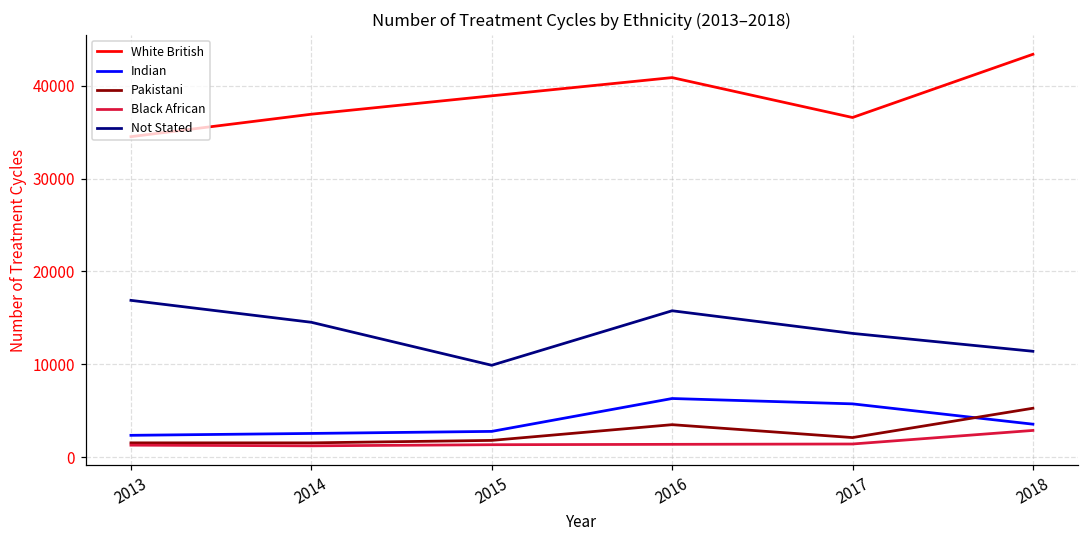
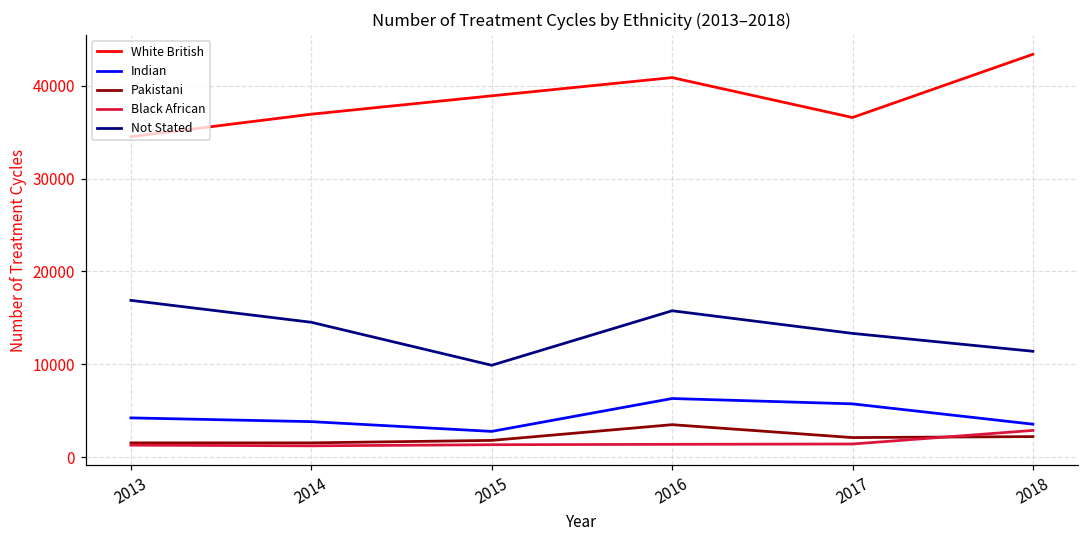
Indian, 2013: 2000 -> 4000
Indian, 2014: 3000 -> 4000
Pakistani, 2018: 5000 -> 2000
